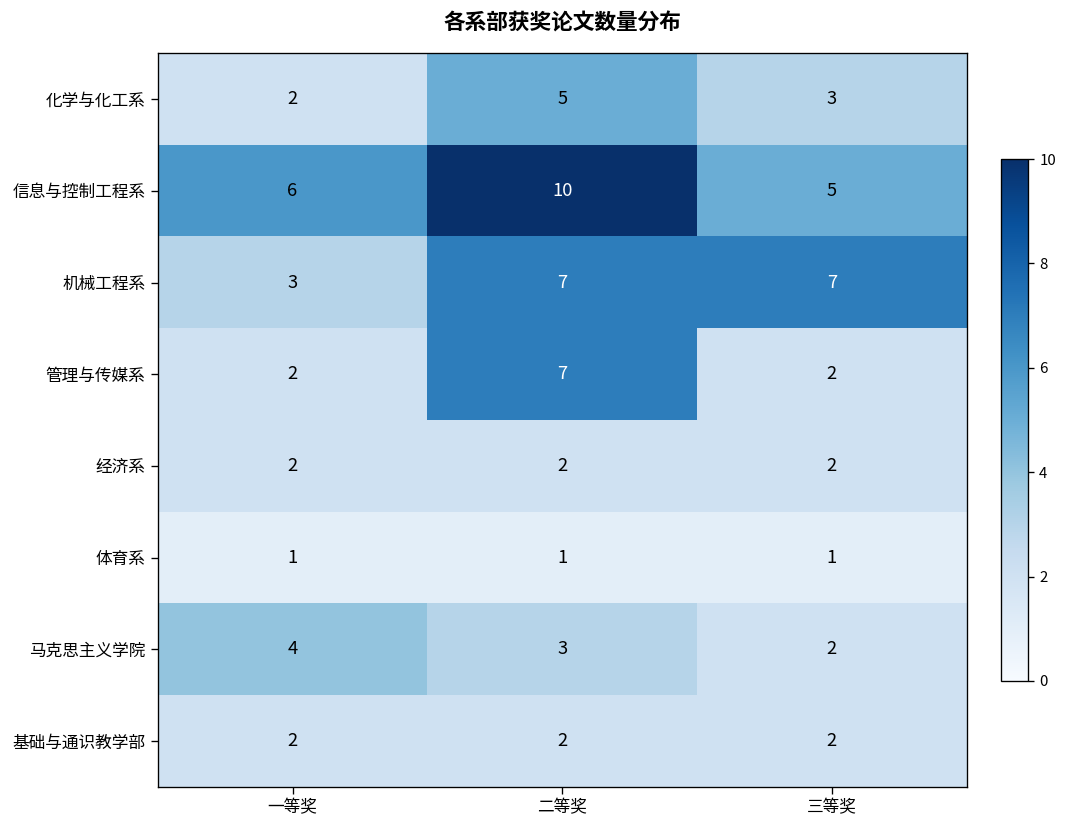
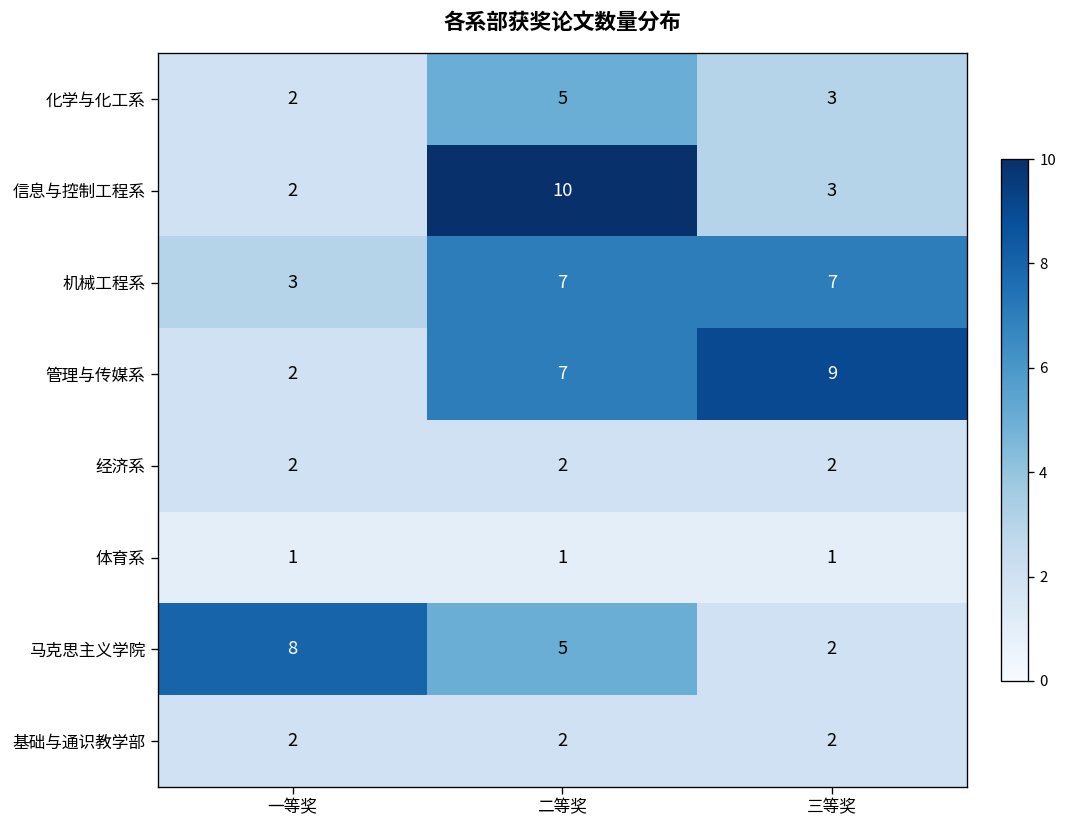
信息与控制工程系, 一等奖: 6 -> 2
信息与控制工程系, 三等奖: 5 -> 3
管理与传媒系, 三等奖: 2 -> 9
马克思主义学院, 一等奖: 4 -> 8
马克思主义学院, 二等奖: 3 -> 5
